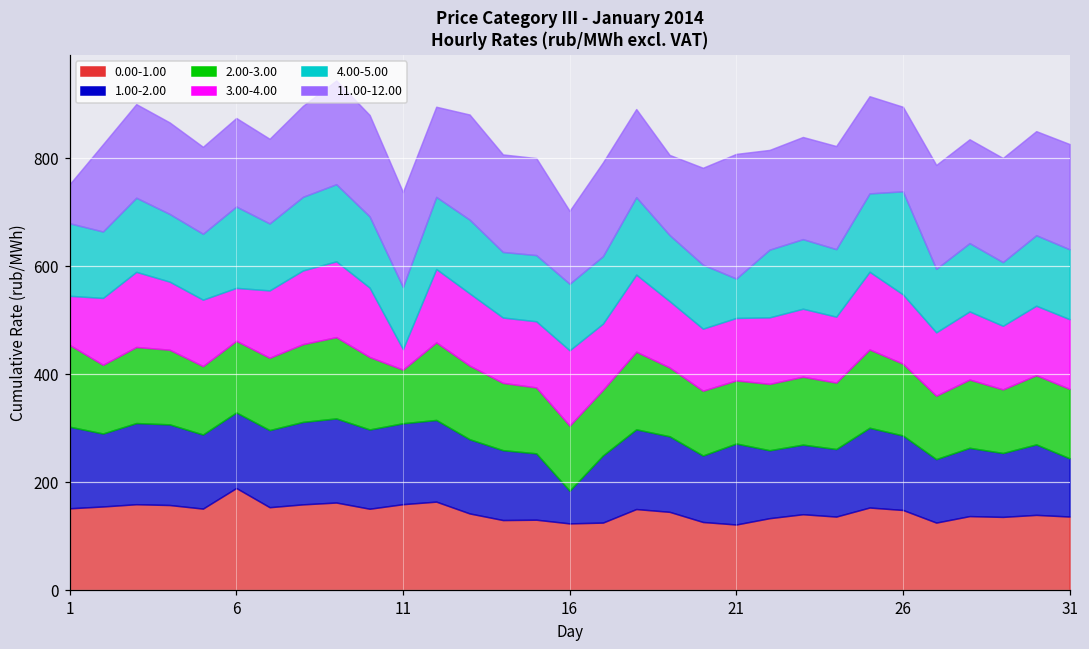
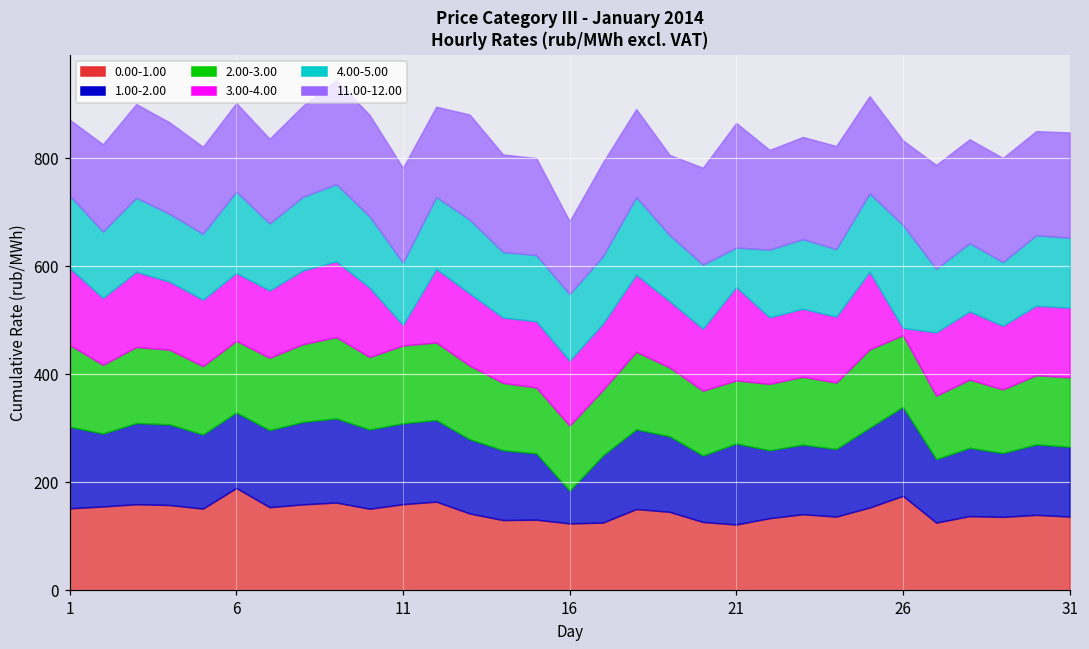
3.00-4.00, 1: 90 -> 140
11.00-12.00, 1: 70 -> 140
3.00-4.00, 6: 100 -> 130
2.00-3.00, 11: 100 -> 140
3.00-4.00, 16: 140 -> 120
3.00-4.00, 21: 120 -> 170
0.00-1.00, 26: 150 -> 180
1.00-2.00, 26: 140 -> 160
3.00-4.00, 26: 130 -> 10
1.00-2.00, 31: 110 -> 130
